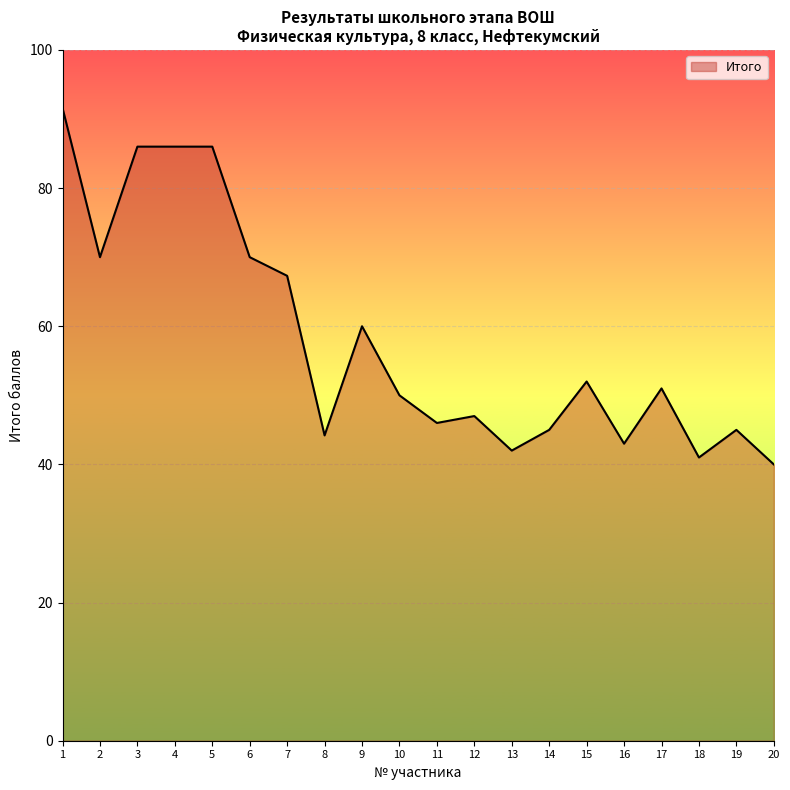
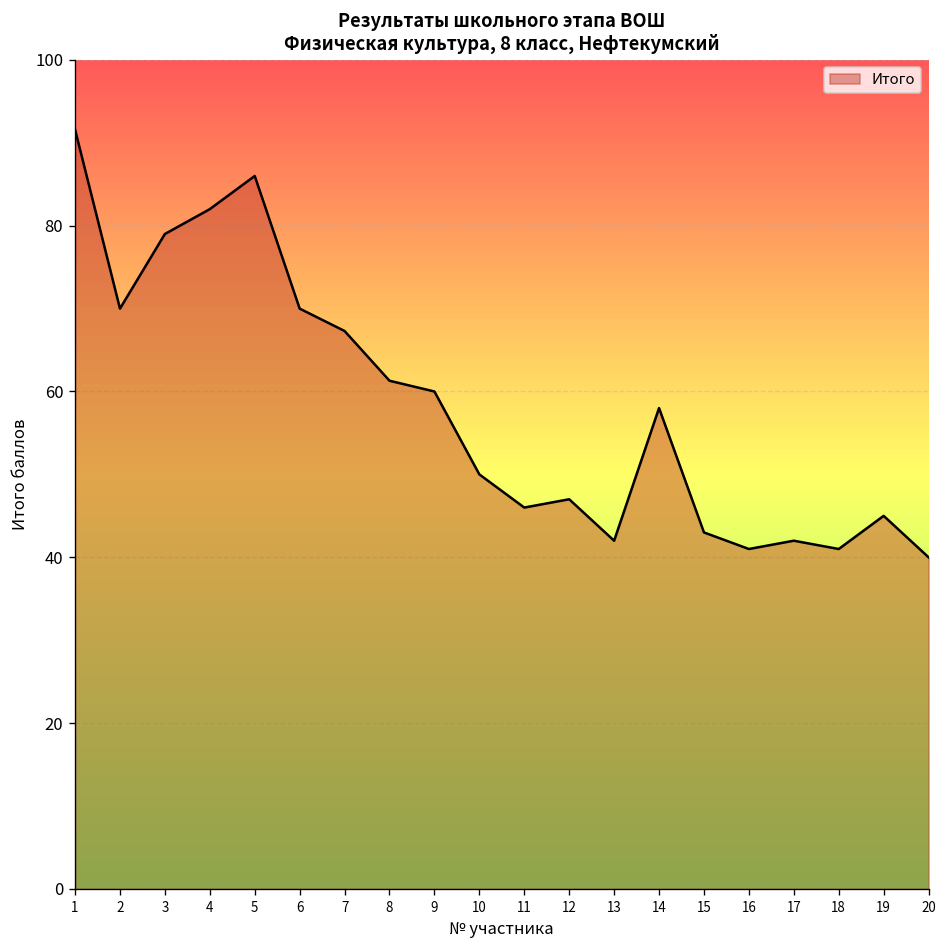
3: 86 -> 79
4: 86 -> 82
8: 44 -> 61
14: 45 -> 58
15: 52 -> 43
16: 43 -> 41
17: 51 -> 42
